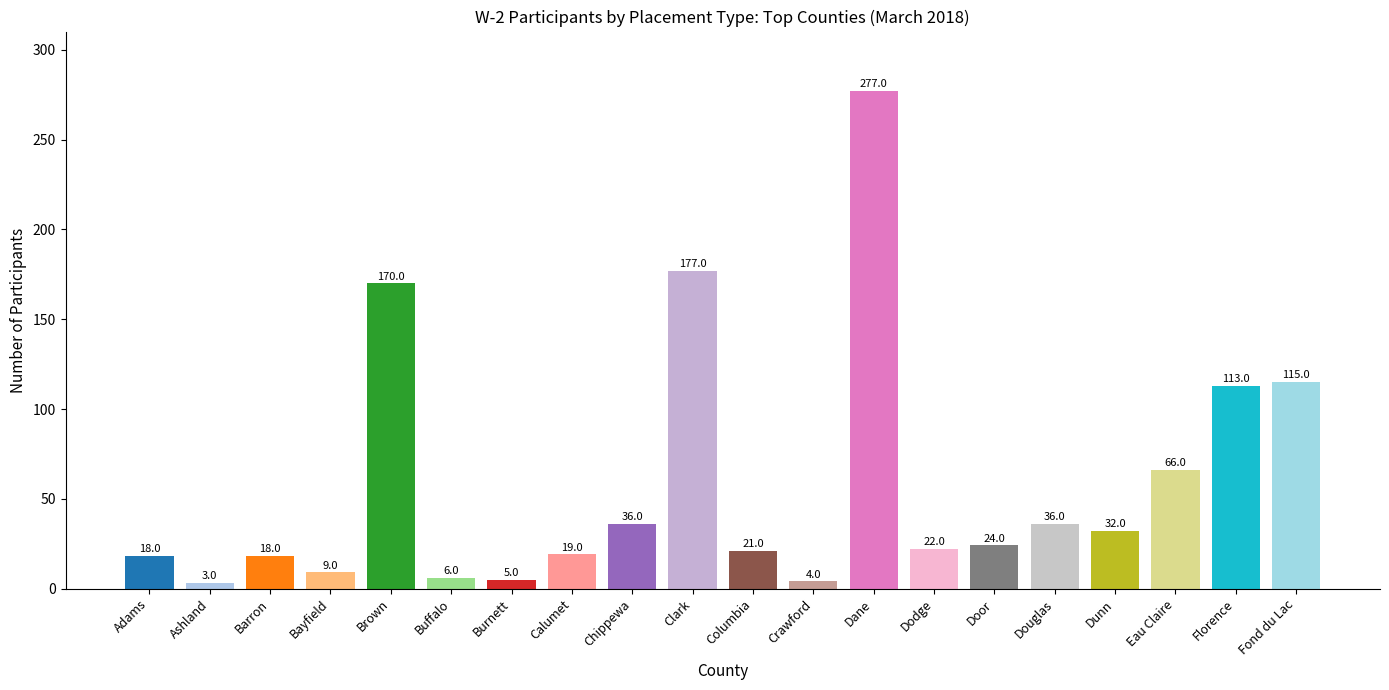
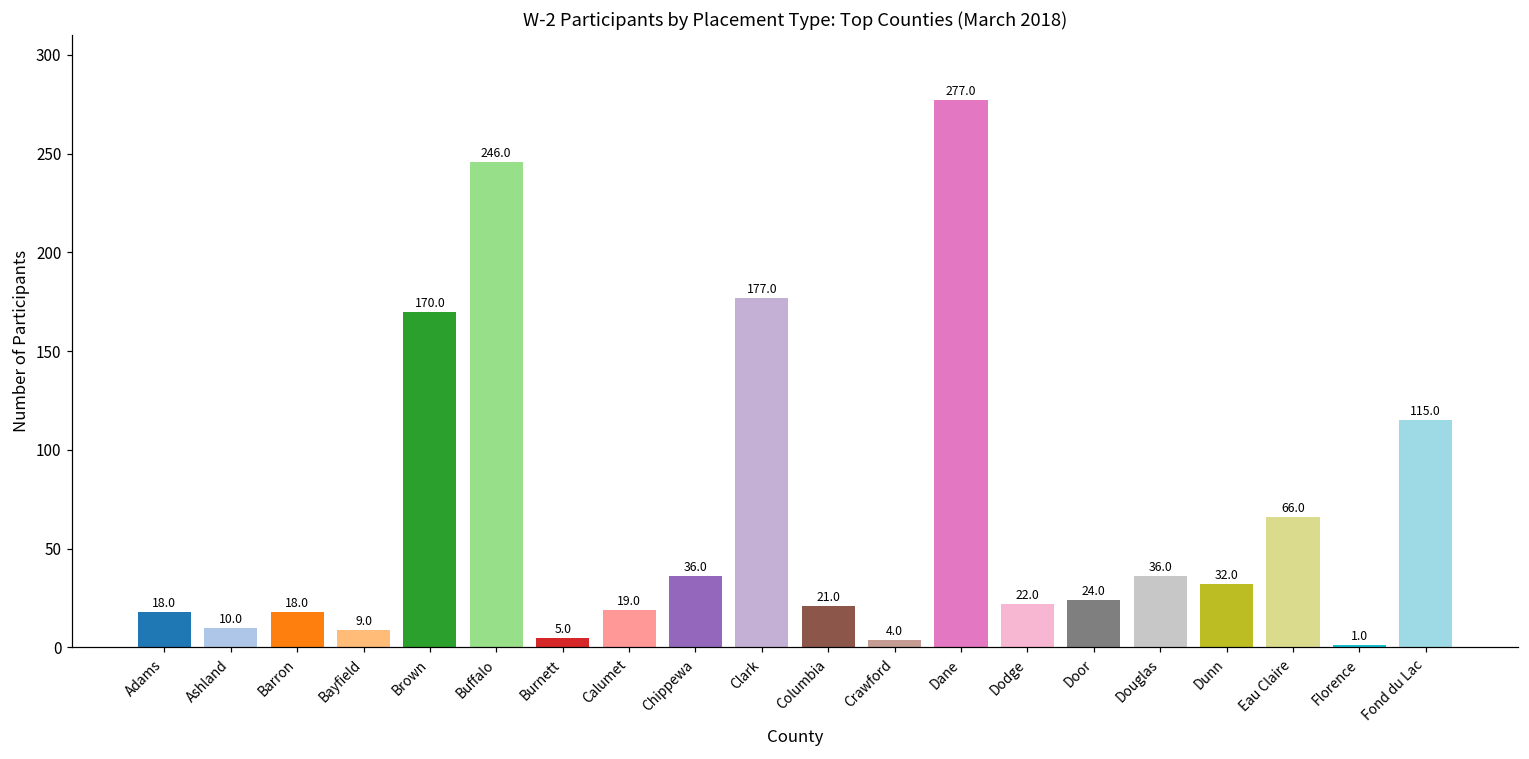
Ashland: 3.0 -> 10.0
Buffalo: 6.0 -> 246.0
Florence: 113.0 -> 1.0
